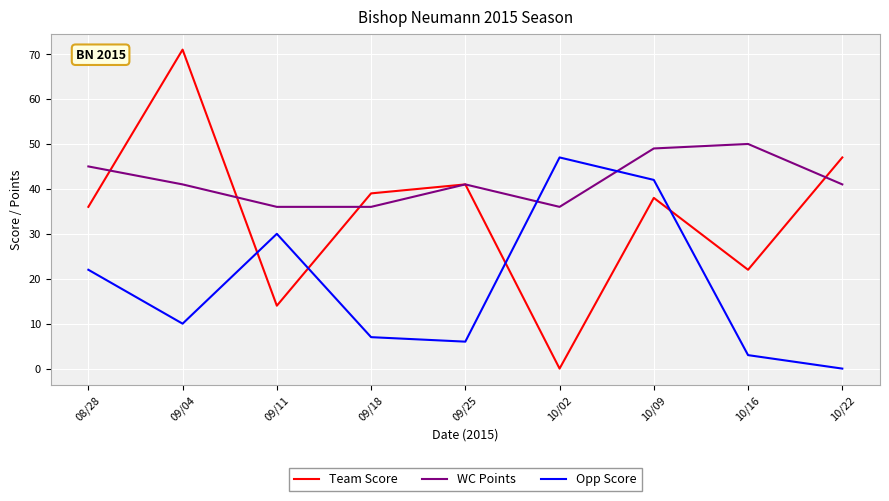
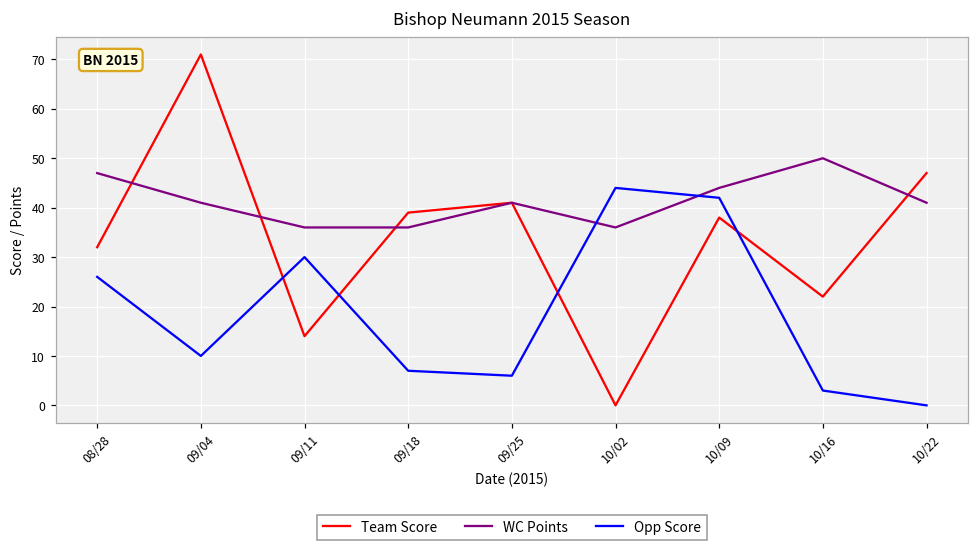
Team Score, 08/28: 36 -> 32
WC Points, 08/28: 45 -> 47
Opp Score, 08/28: 22 -> 26
Opp Score, 10/02: 47 -> 44
WC Points, 10/09: 49 -> 44
